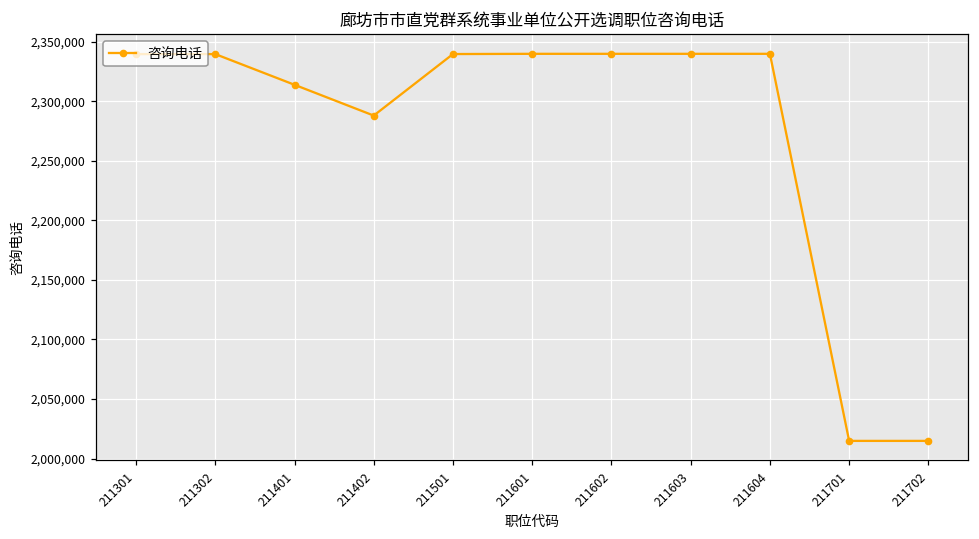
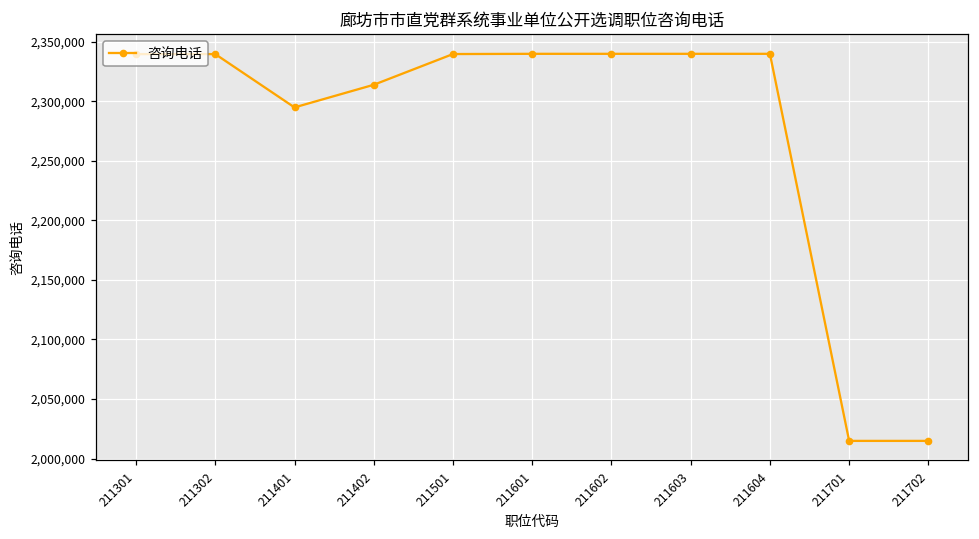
211401: 2,314,000 -> 2,295,000
211402: 2,288,000 -> 2,314,000
